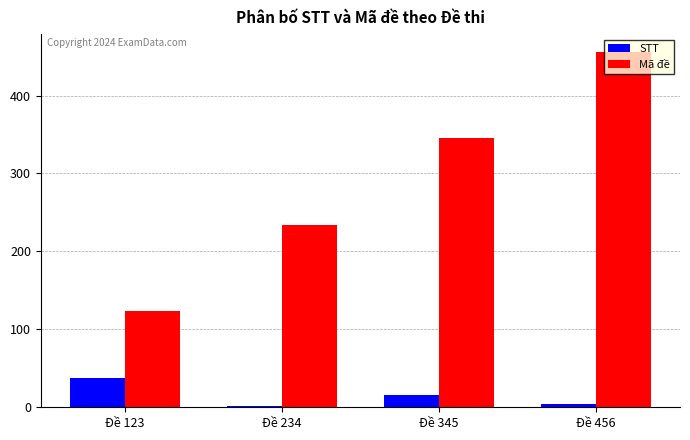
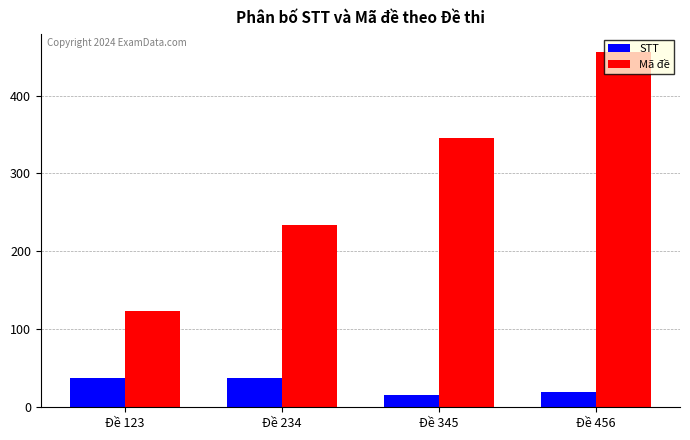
STT, Đề 234: 0 -> 40
STT, Đề 456: 0 -> 20
